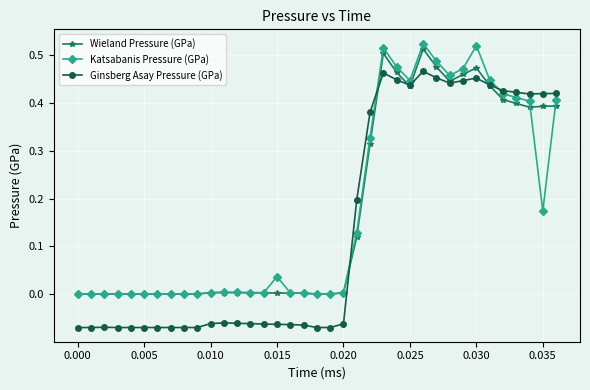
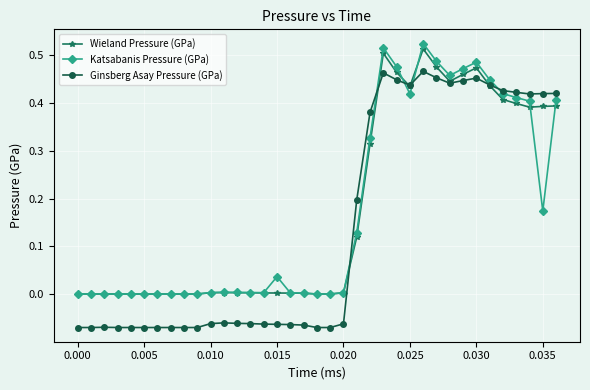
Katsabanis Pressure (GPa), 0.025: 0.45 -> 0.42
Katsabanis Pressure (GPa), 0.030: 0.52 -> 0.49
